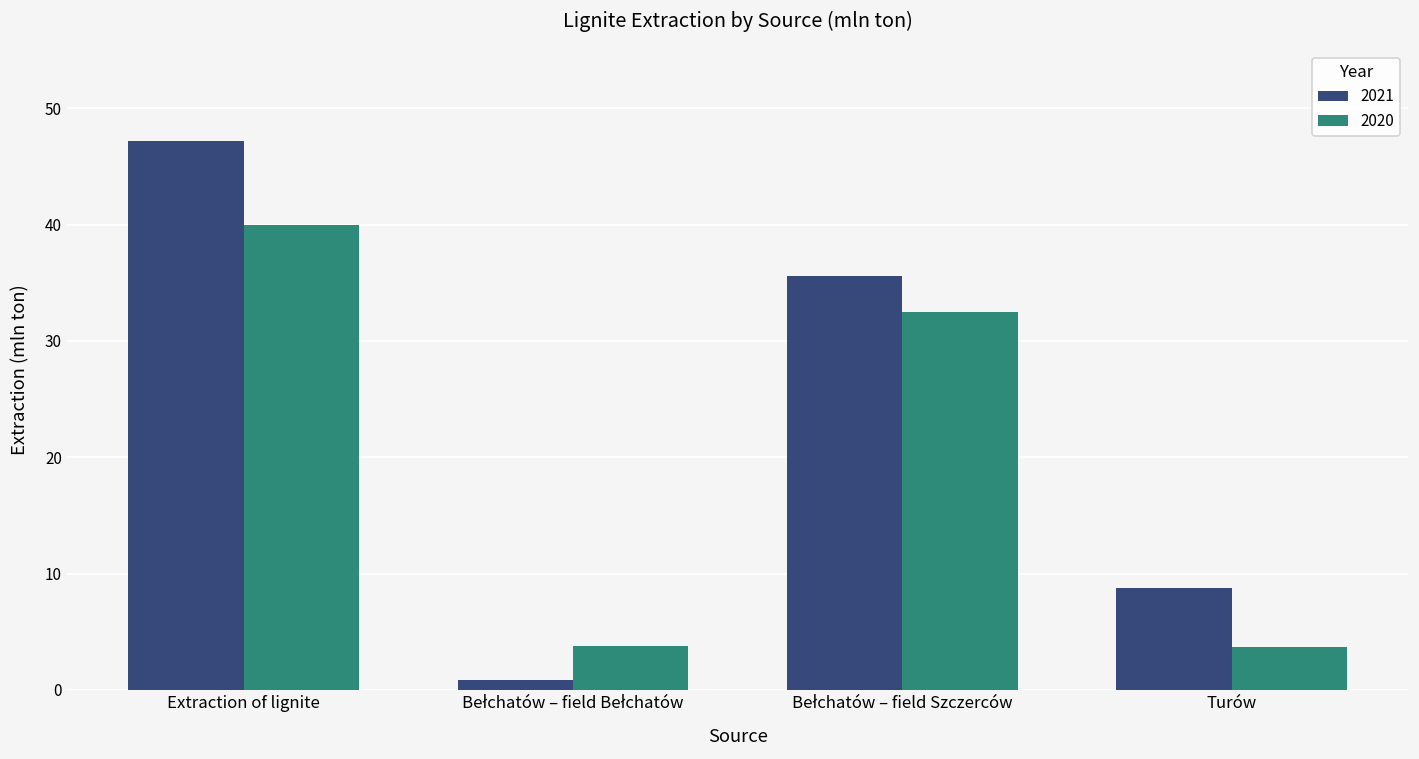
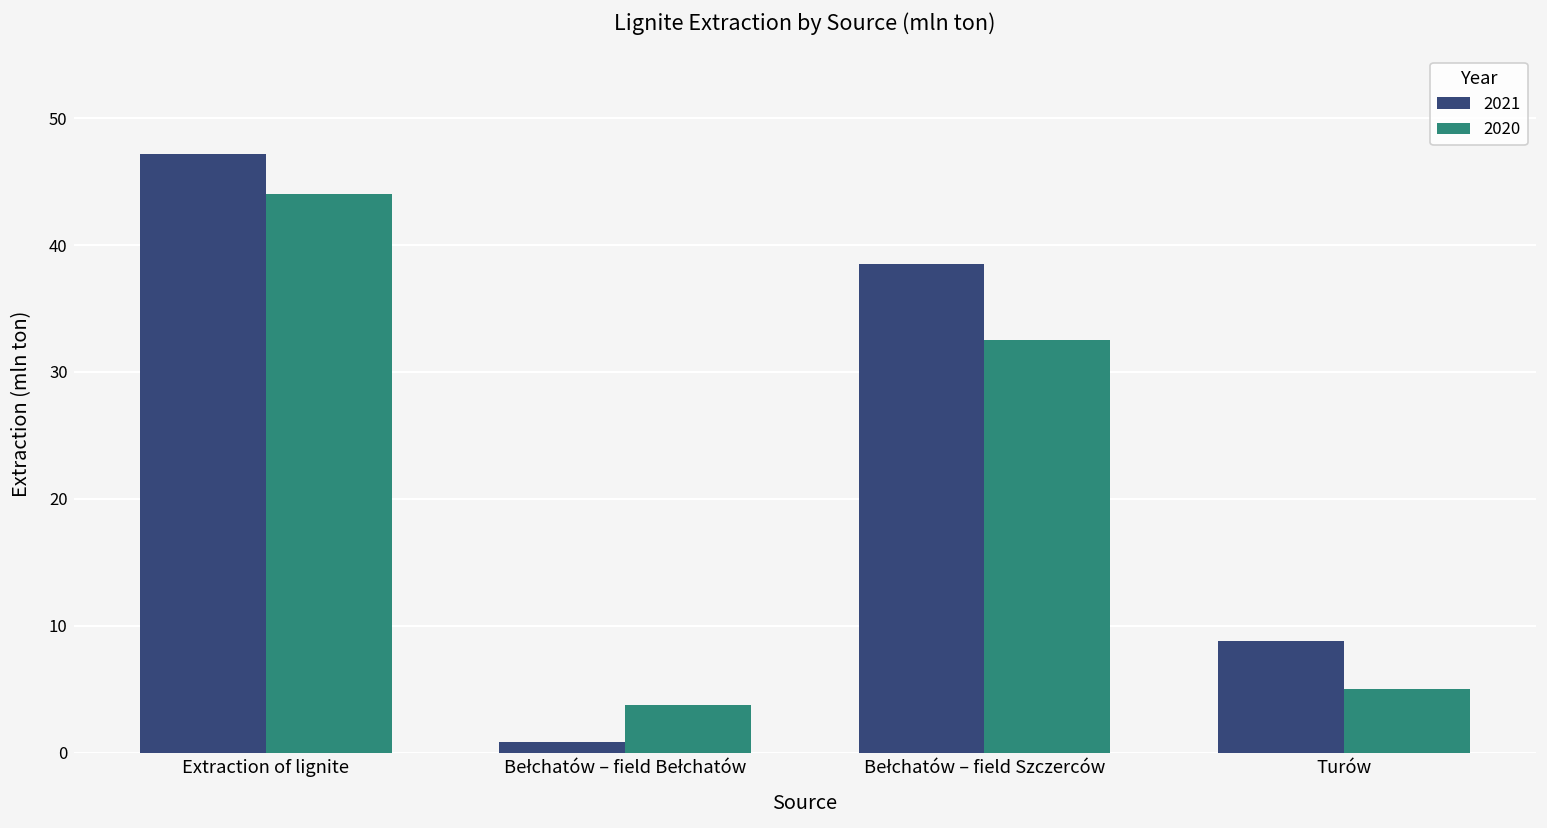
2020, Extraction of lignite: 39.9 -> 44.1
2021, Bełchatów – field Szczerców: 35.6 -> 38.5
2020, Turów: 3.7 -> 5.0
